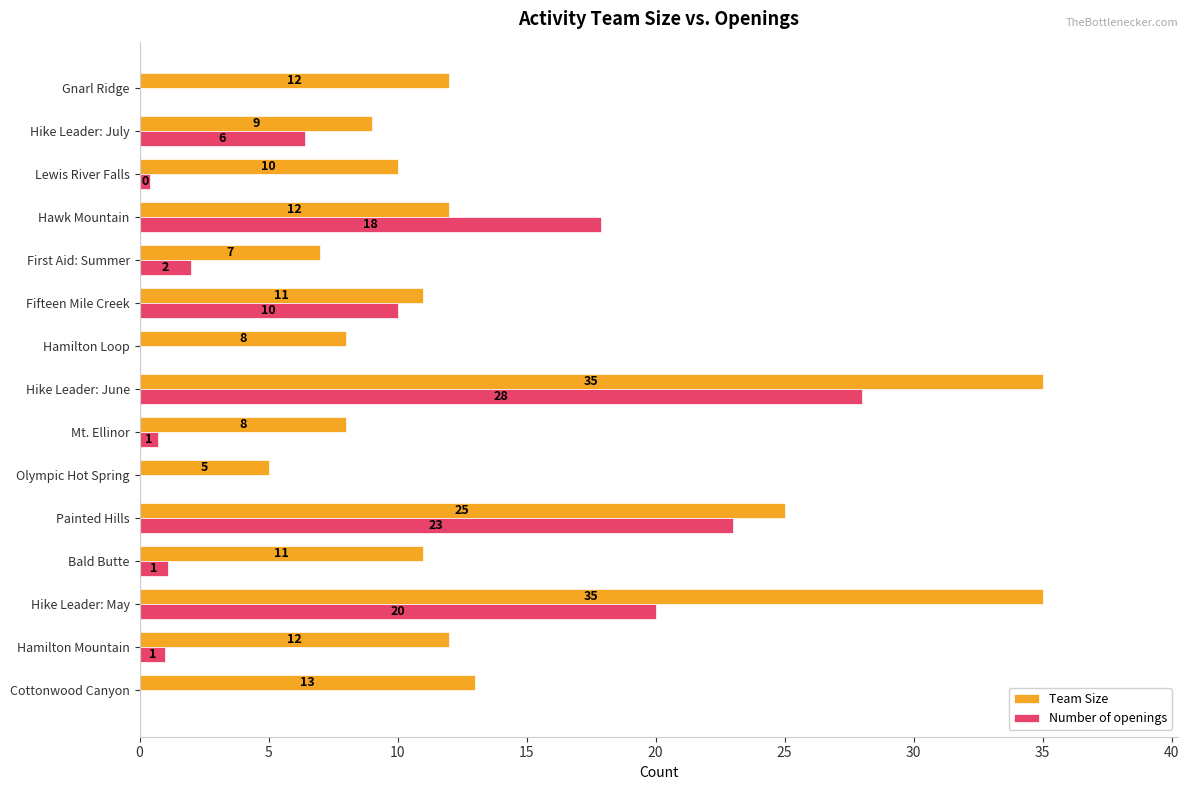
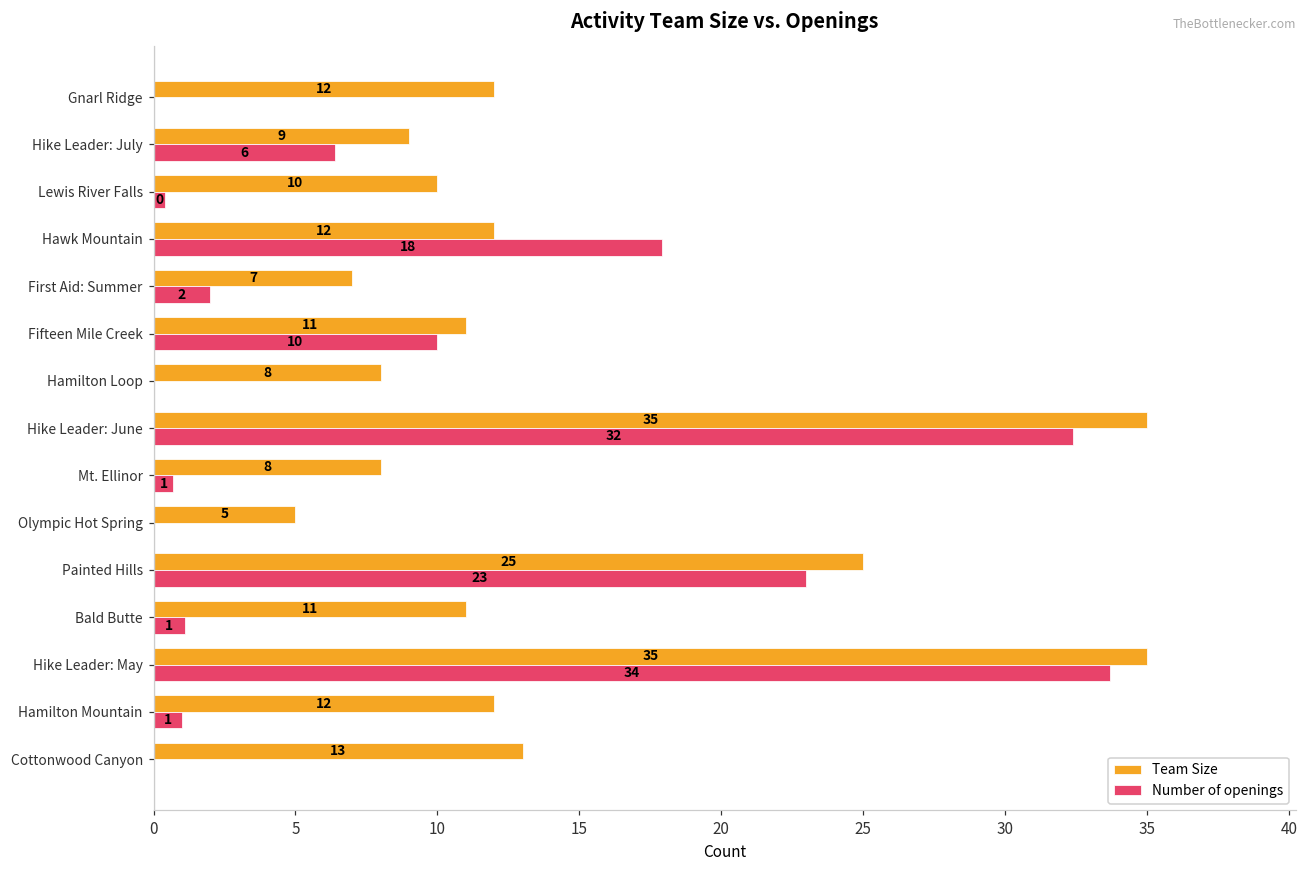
Number of openings, Hike Leader: June: 28 -> 32
Number of openings, Hike Leader: May: 20 -> 34
